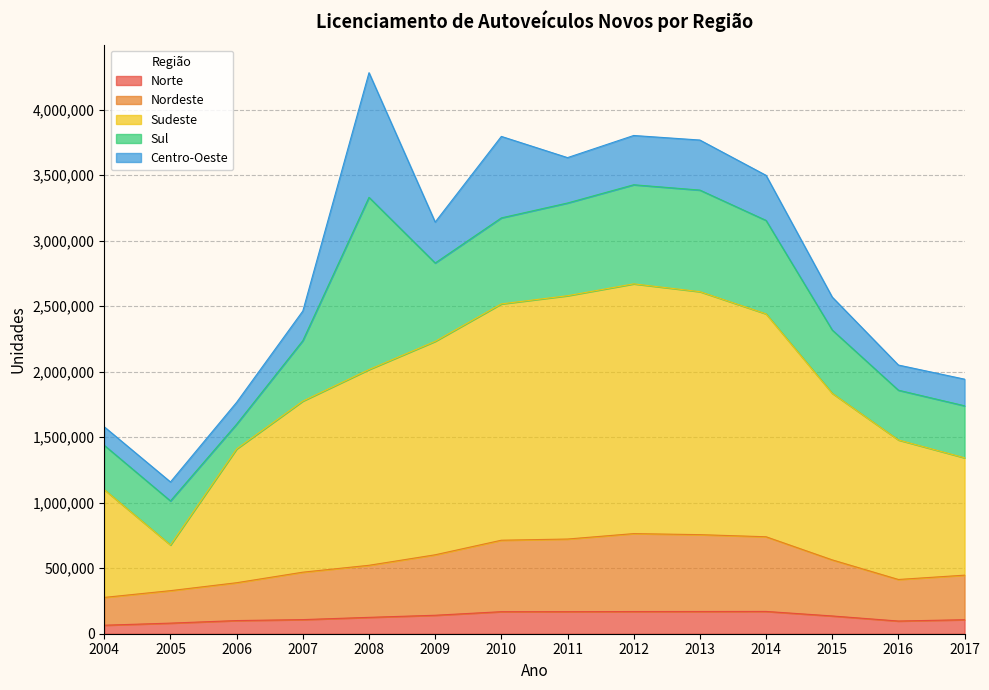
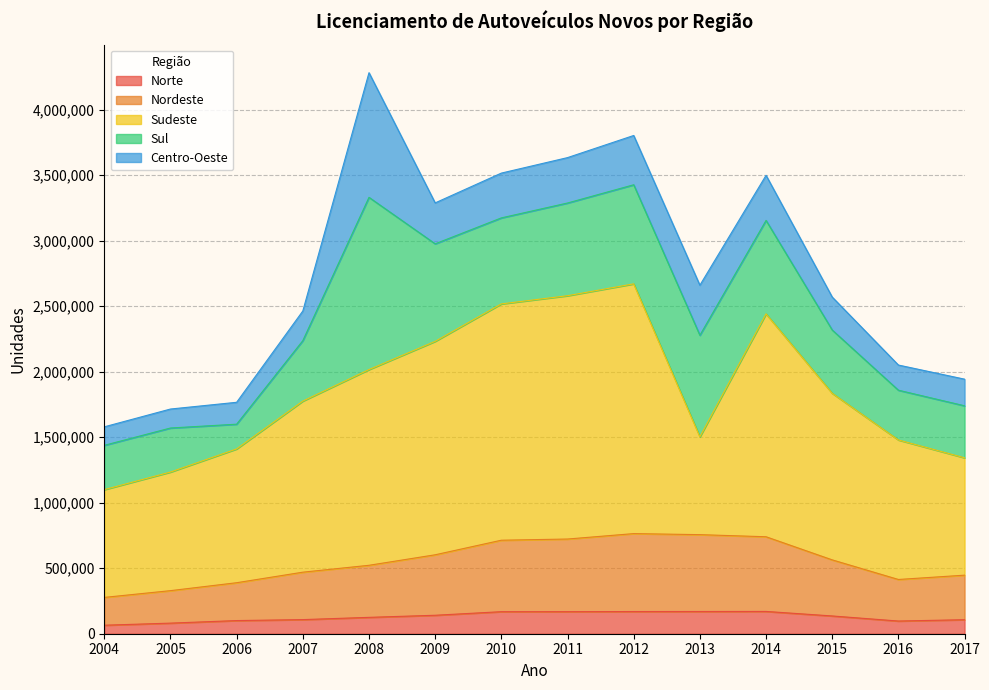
Sudeste, 2005: 350,000 -> 910,000
Sul, 2009: 600,000 -> 740,000
Centro-Oeste, 2010: 620,000 -> 340,000
Sudeste, 2013: 1,850,000 -> 750,000
